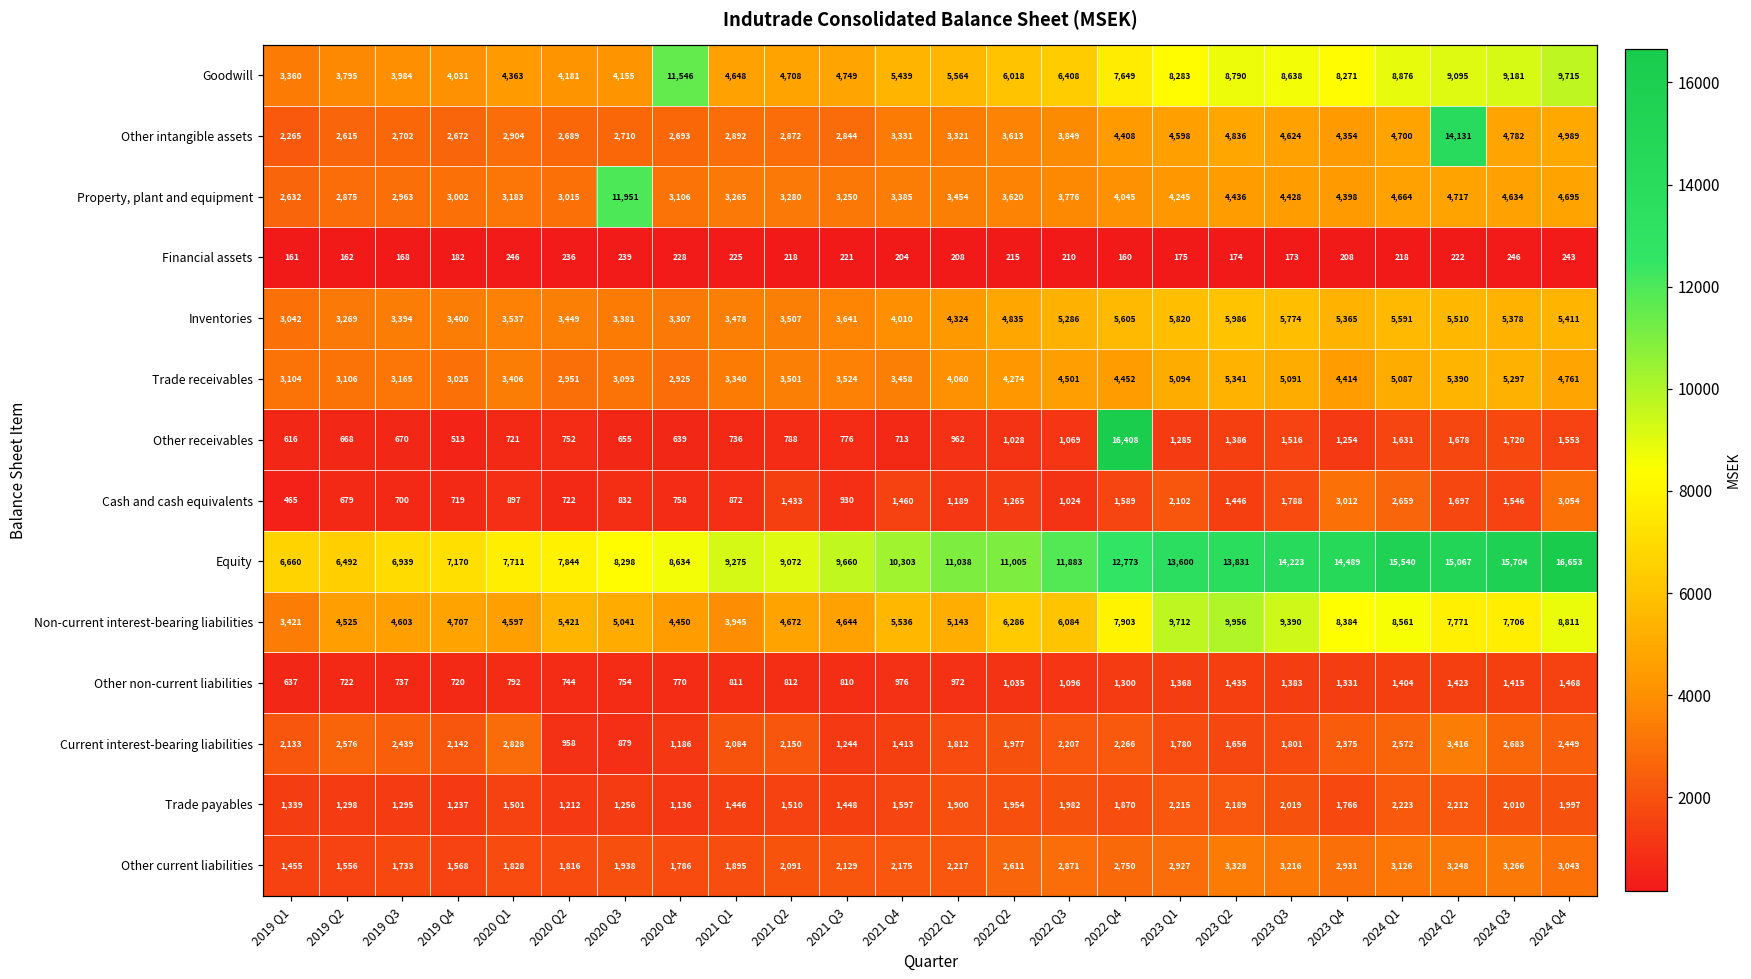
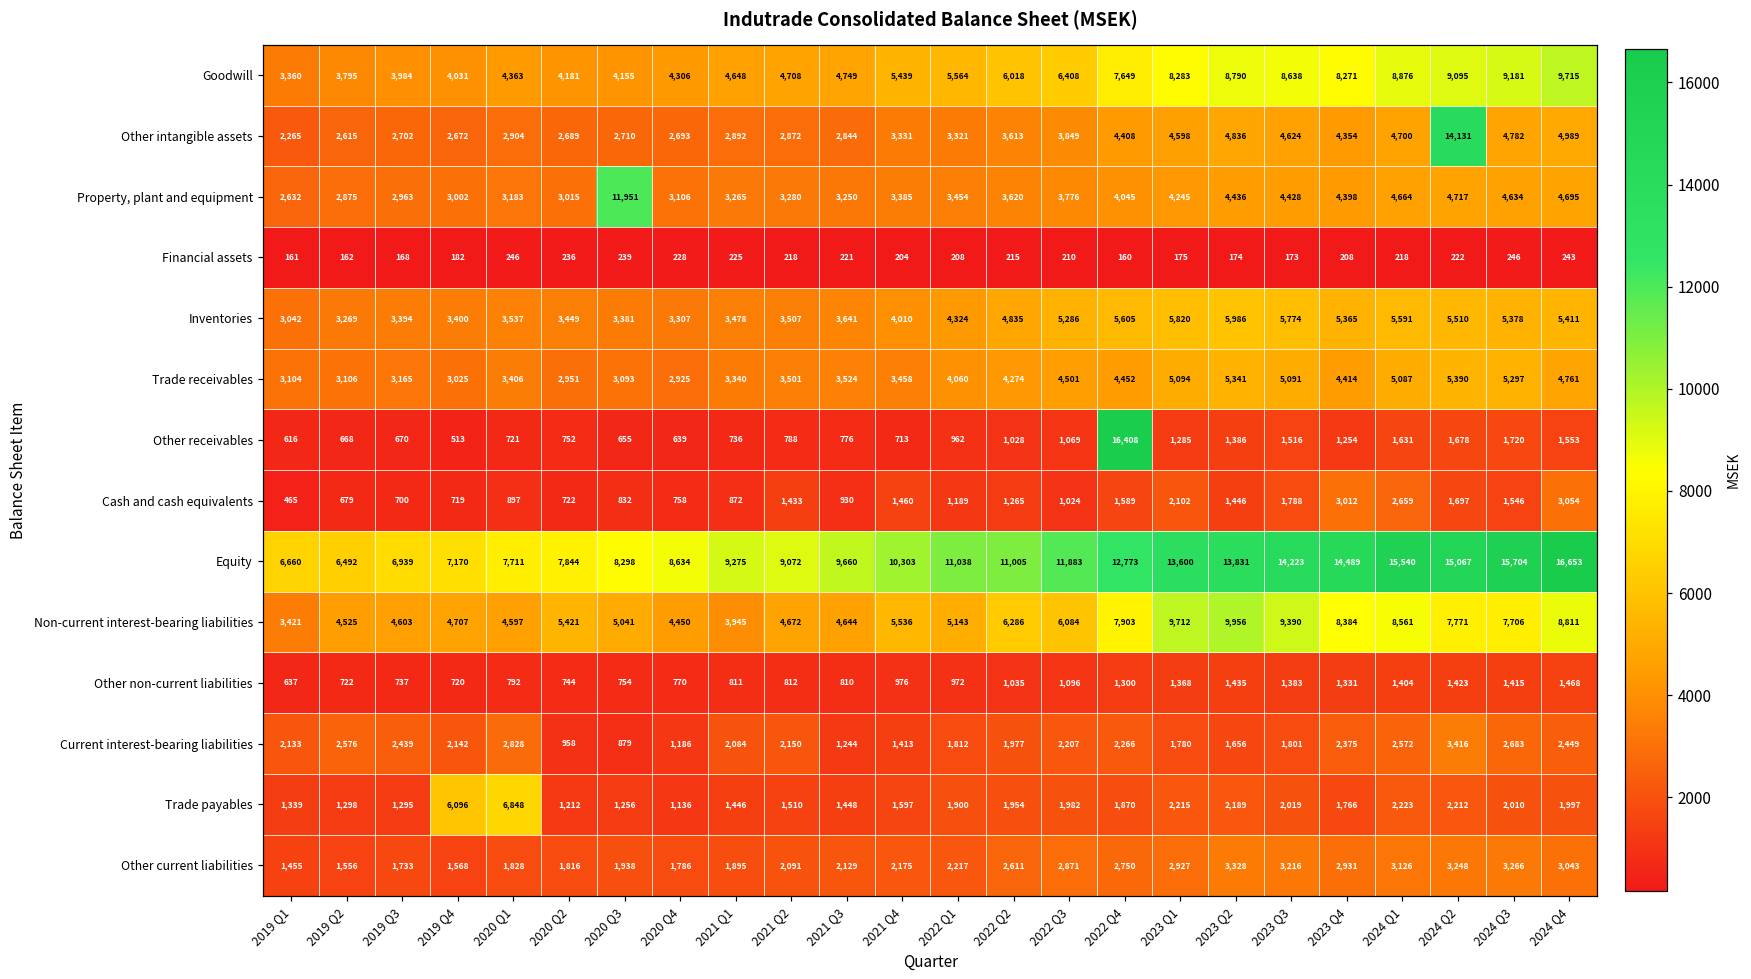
Goodwill, 2020 Q4: 11,546 -> 4,306
Trade payables, 2019 Q4: 1,237 -> 6,096
Trade payables, 2020 Q1: 1,501 -> 6,848
